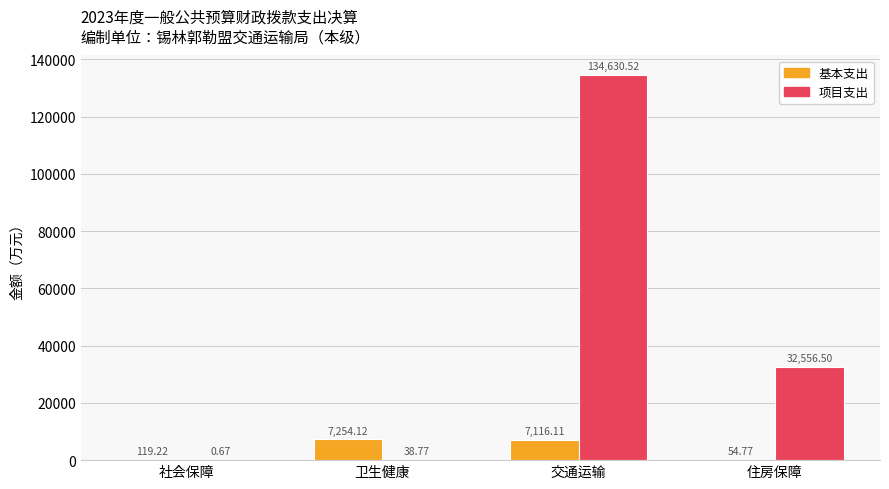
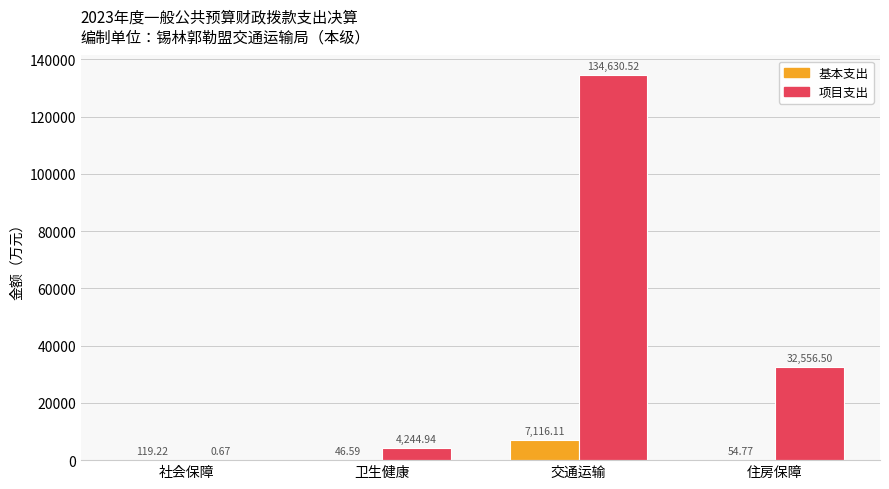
基本支出, 卫生健康: 7,254.12 -> 46.59
项目支出, 卫生健康: 38.77 -> 4,244.94
